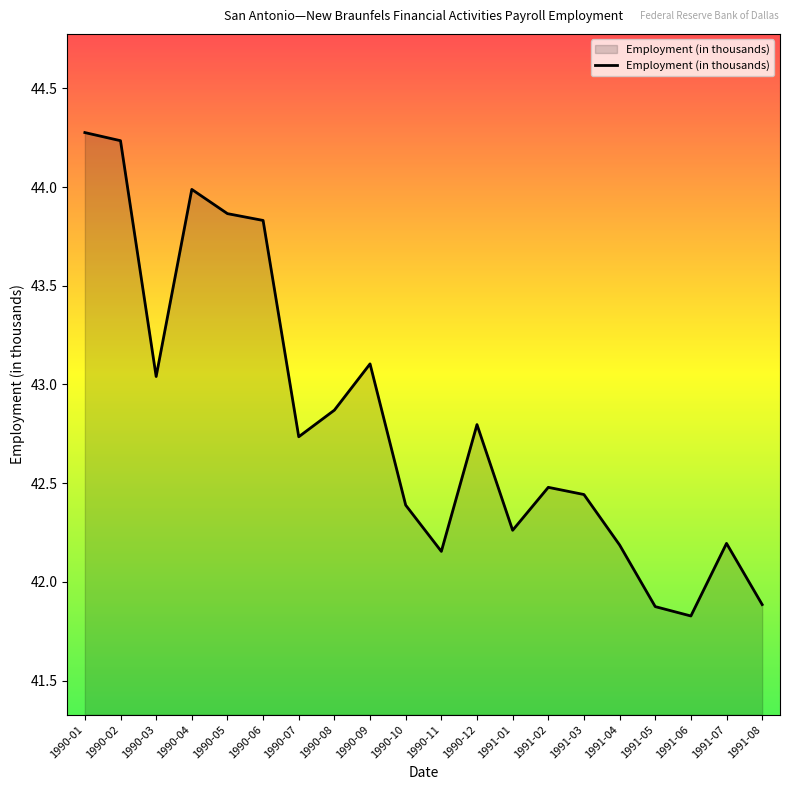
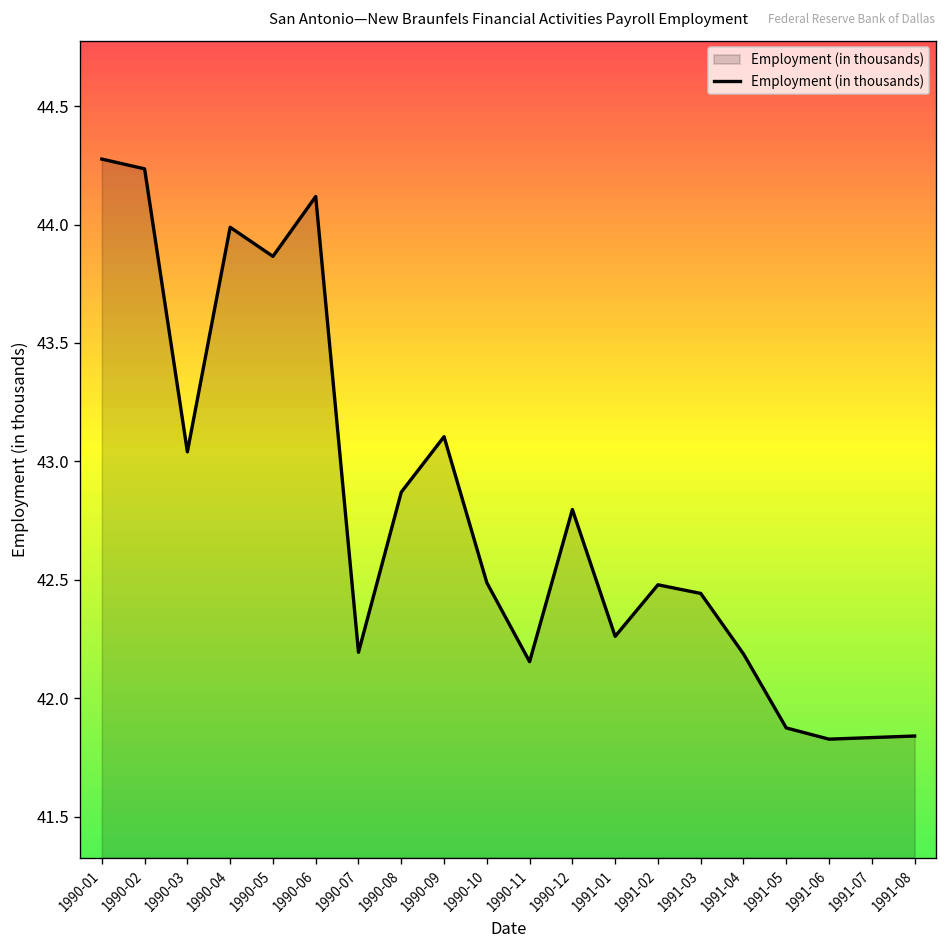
1990-06: 43.83 -> 44.12
1990-07: 42.74 -> 42.19
1990-10: 42.39 -> 42.49
1991-07: 42.19 -> 41.83
1991-08: 41.88 -> 41.84
